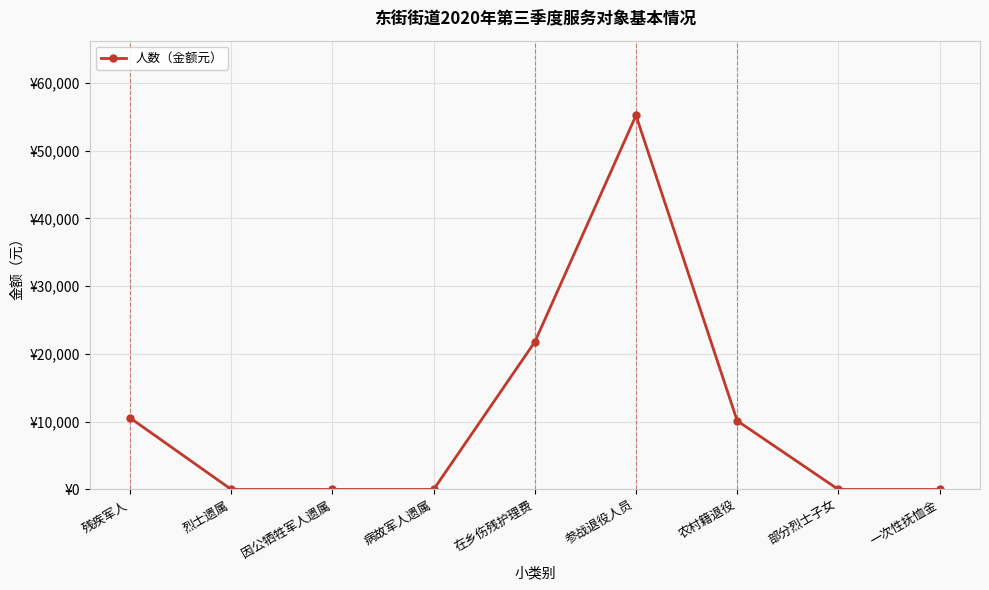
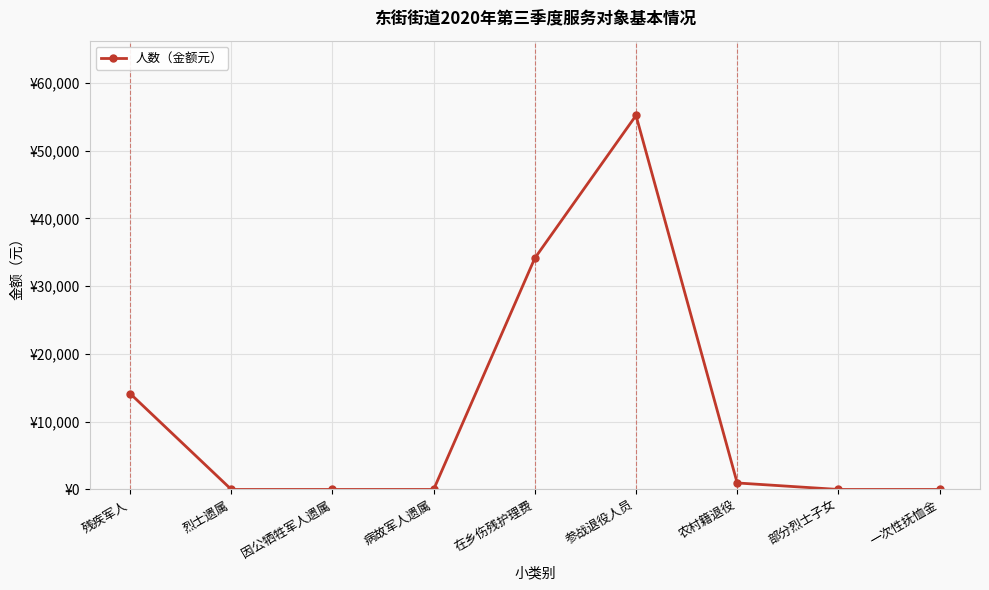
残疾军人: ¥11,000 -> ¥14,000
在乡伤残护理费: ¥22,000 -> ¥34,000
农村籍退役: ¥10,000 -> ¥1,000
